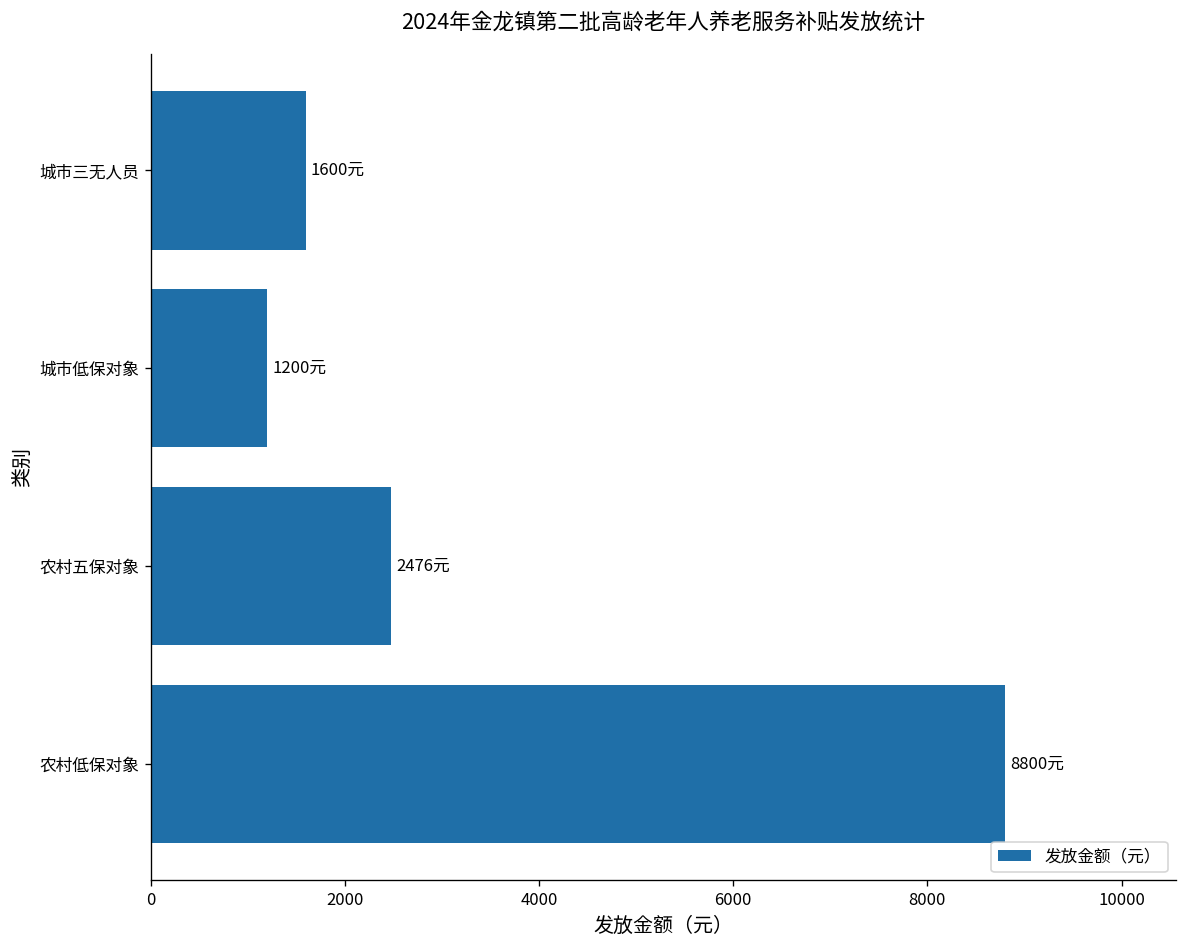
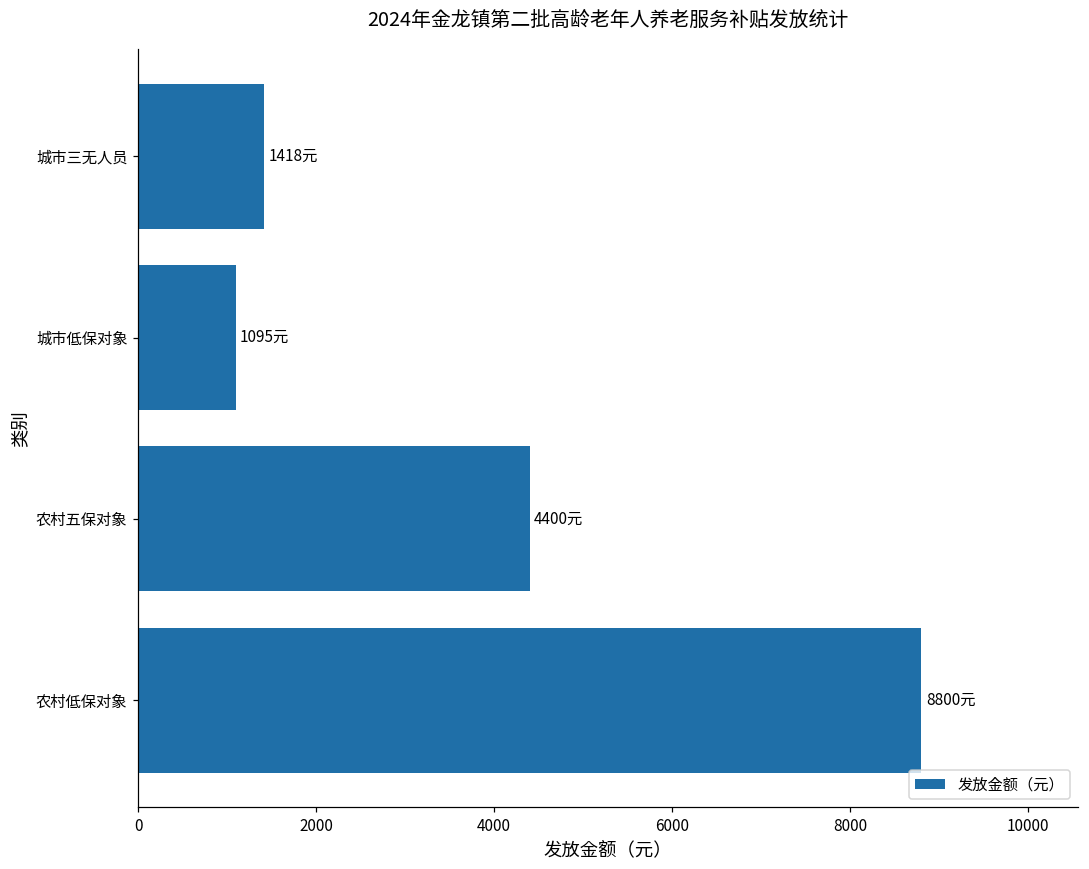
城市三无人员: 1600元 -> 1418元
城市低保对象: 1200元 -> 1095元
农村五保对象: 2476元 -> 4400元
